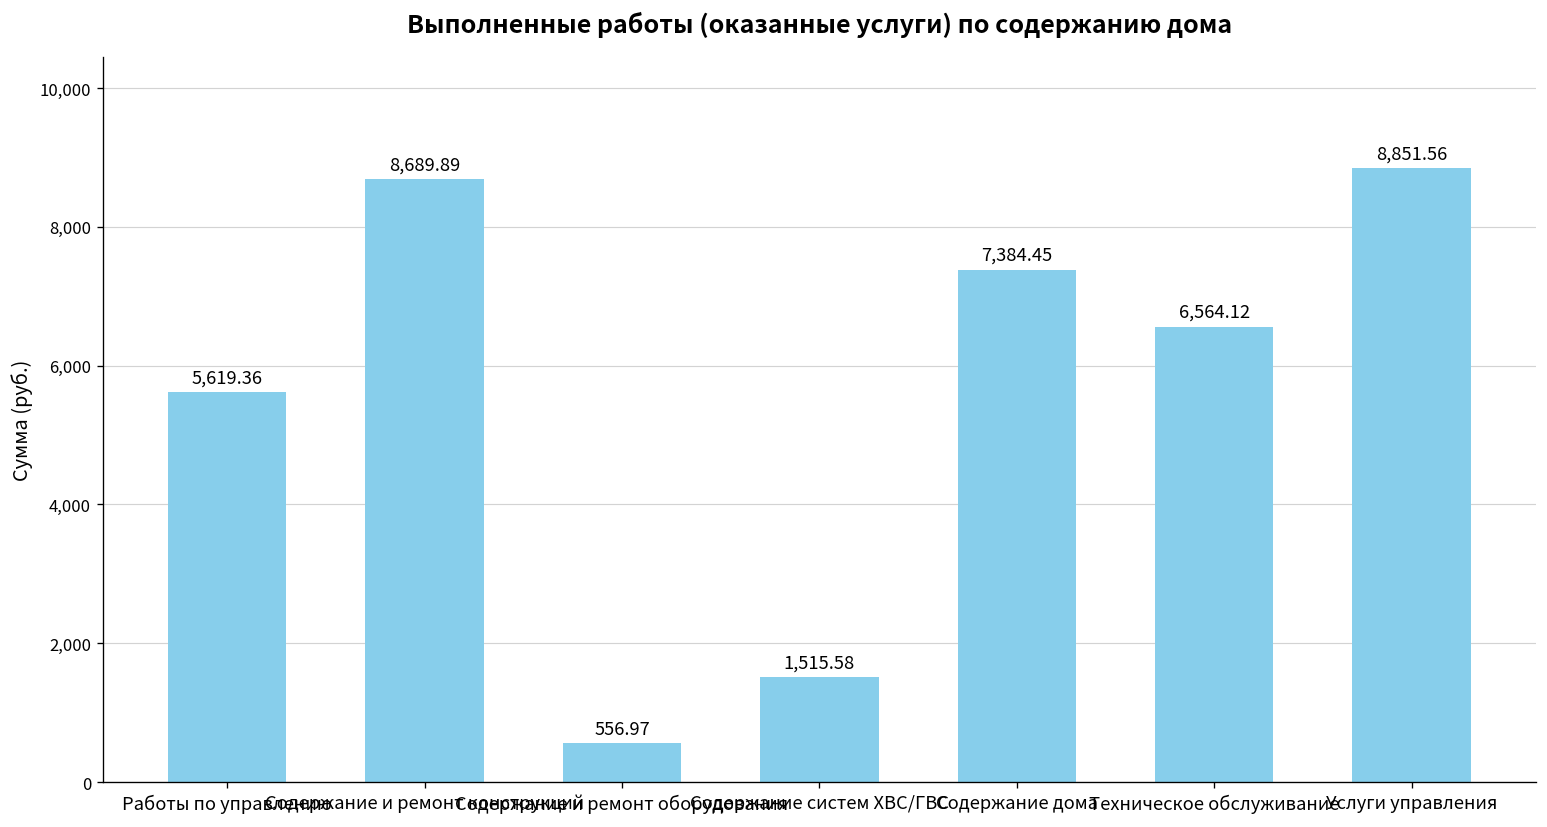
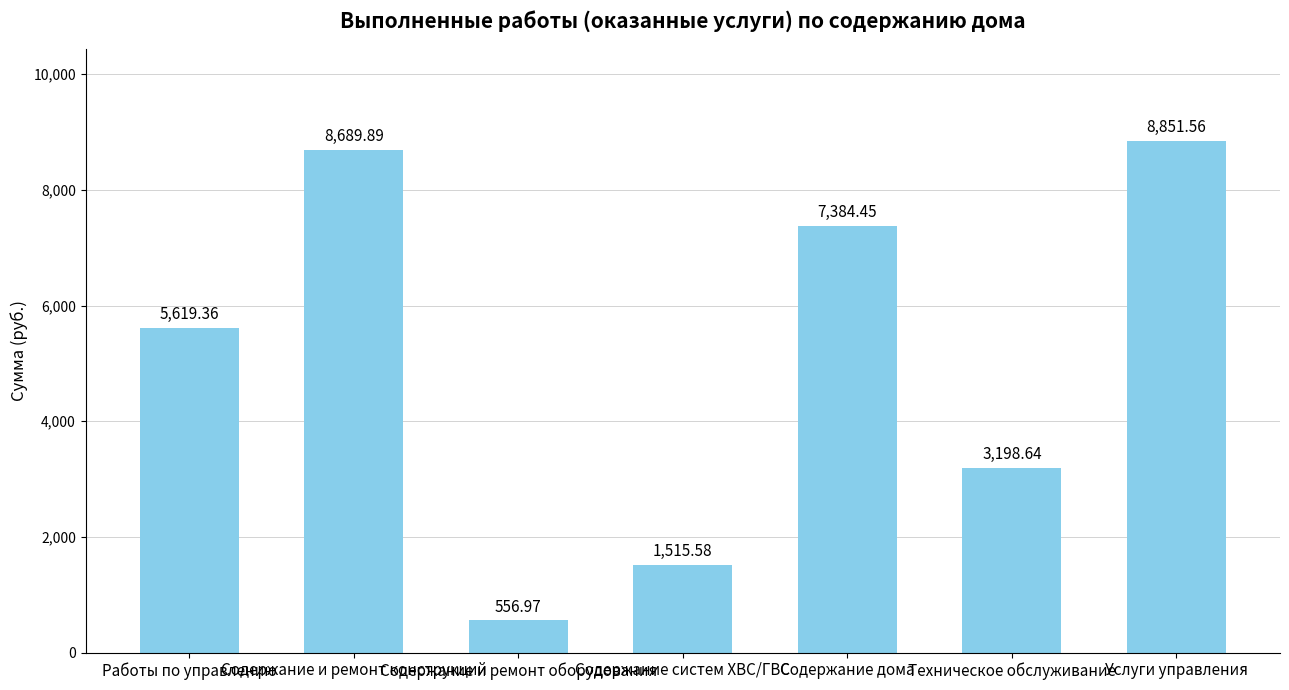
Техническое обслуживание: 6,564.12 -> 3,198.64
